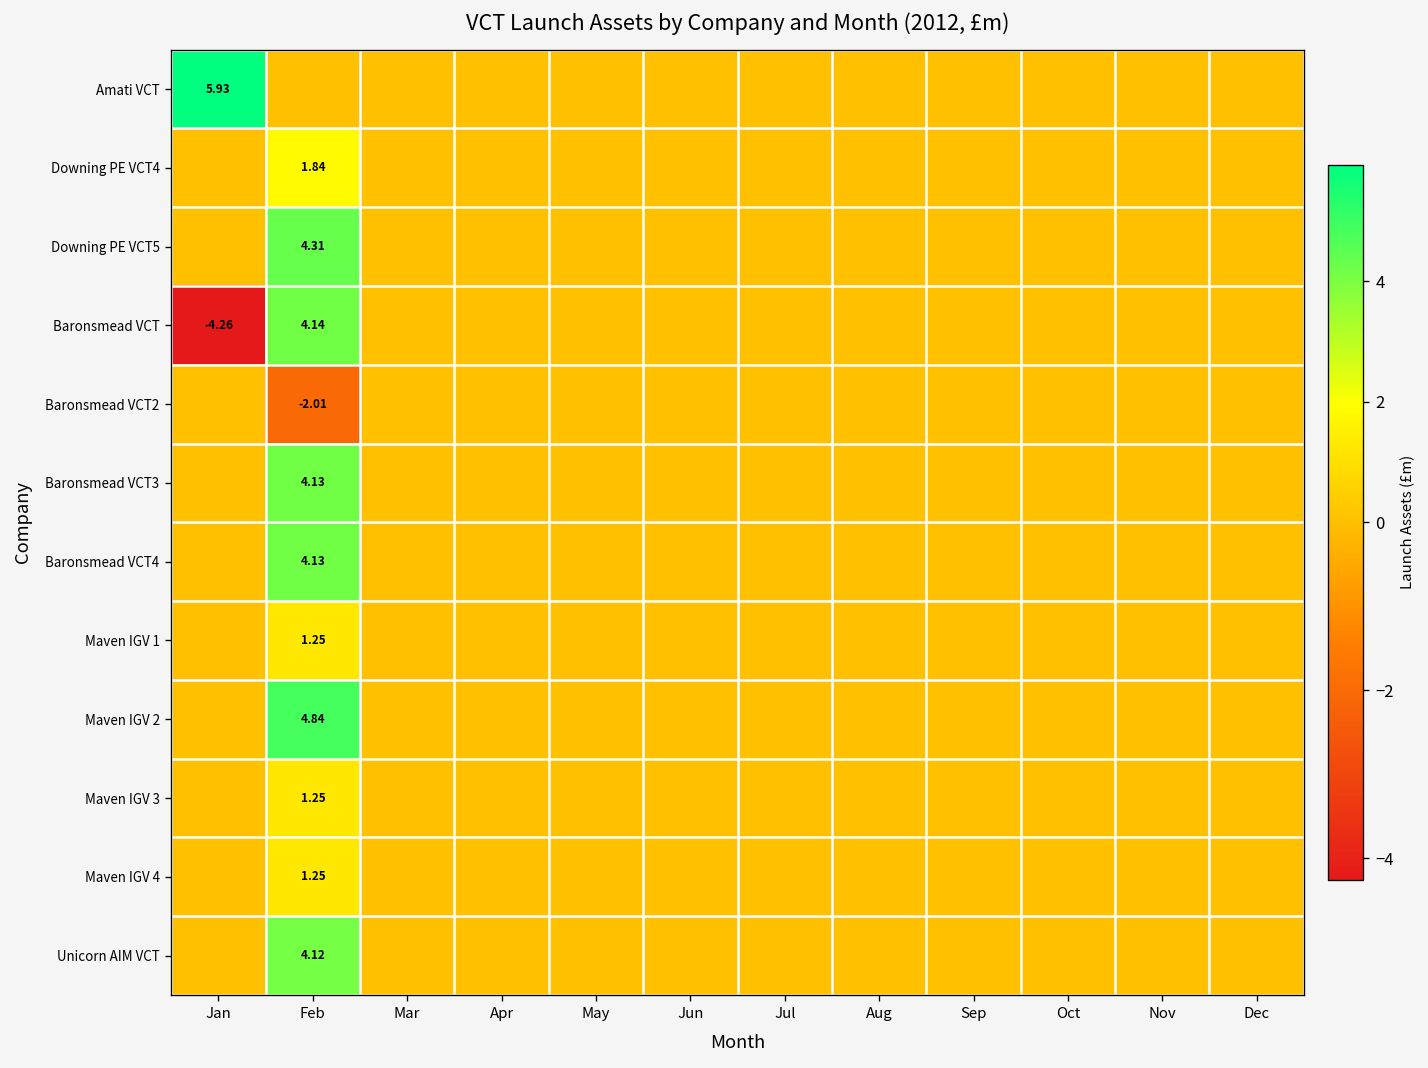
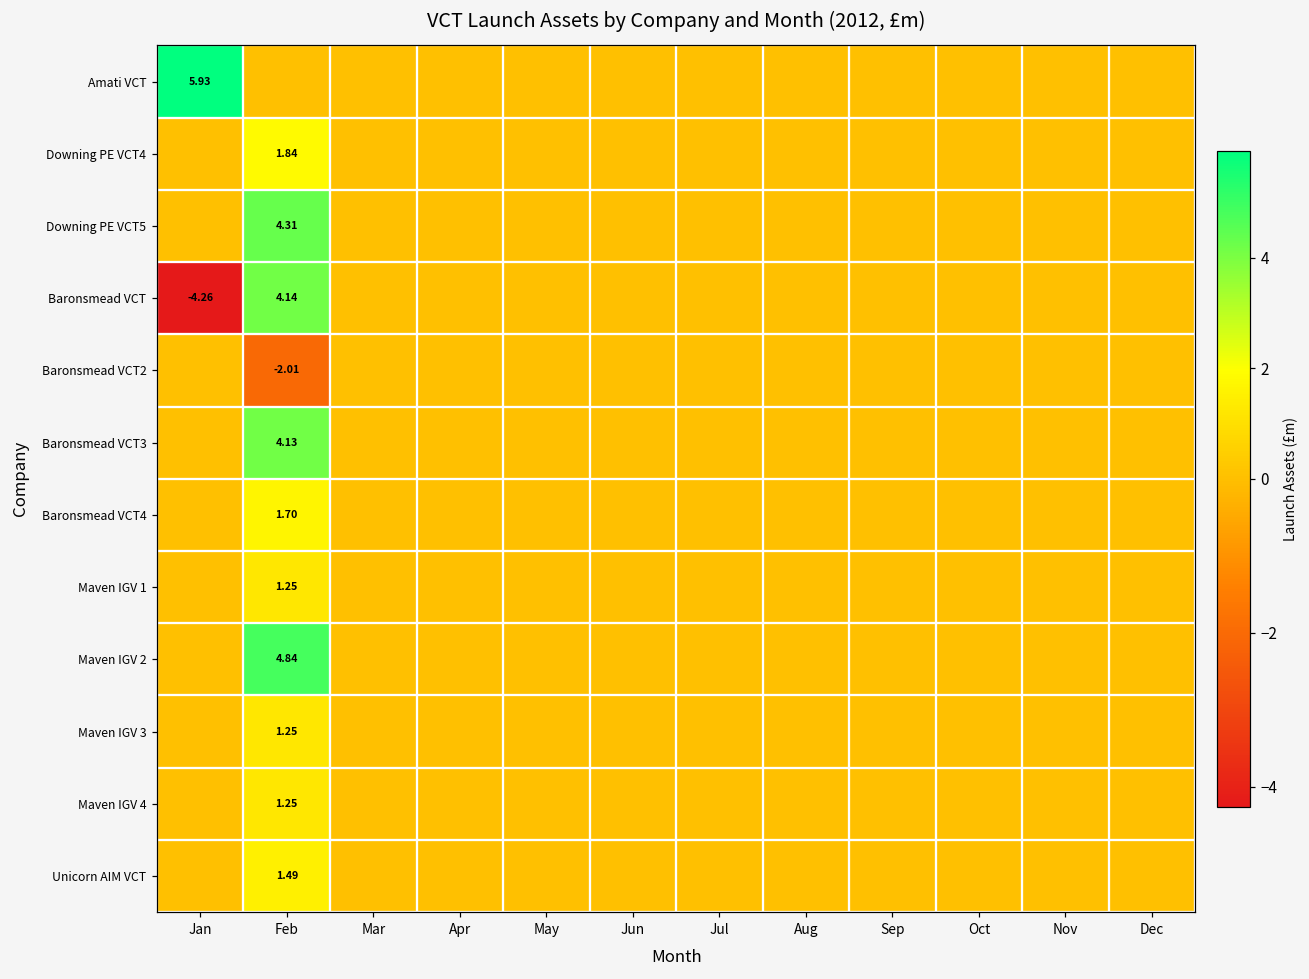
Baronsmead VCT4, Feb: 4.13 -> 1.70
Unicorn AIM VCT, Feb: 4.12 -> 1.49
